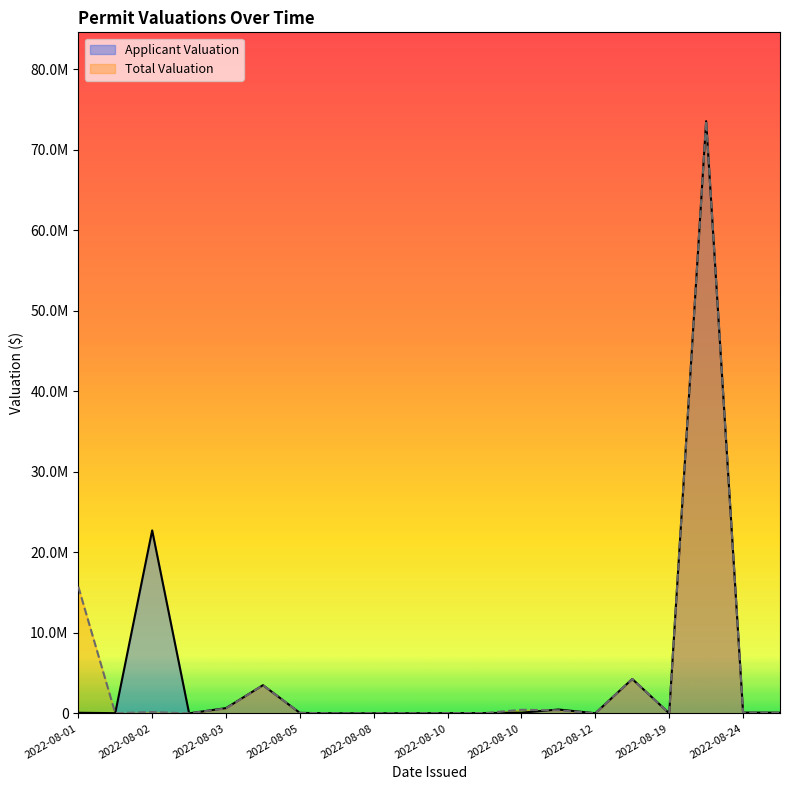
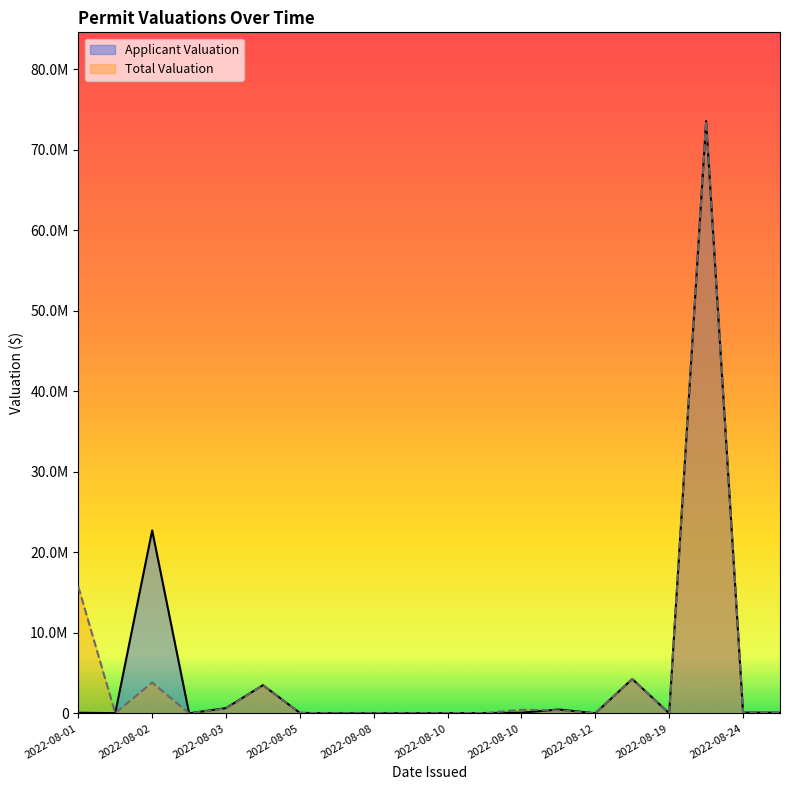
Total Valuation, 2022-08-02: 0 -> 4000000
